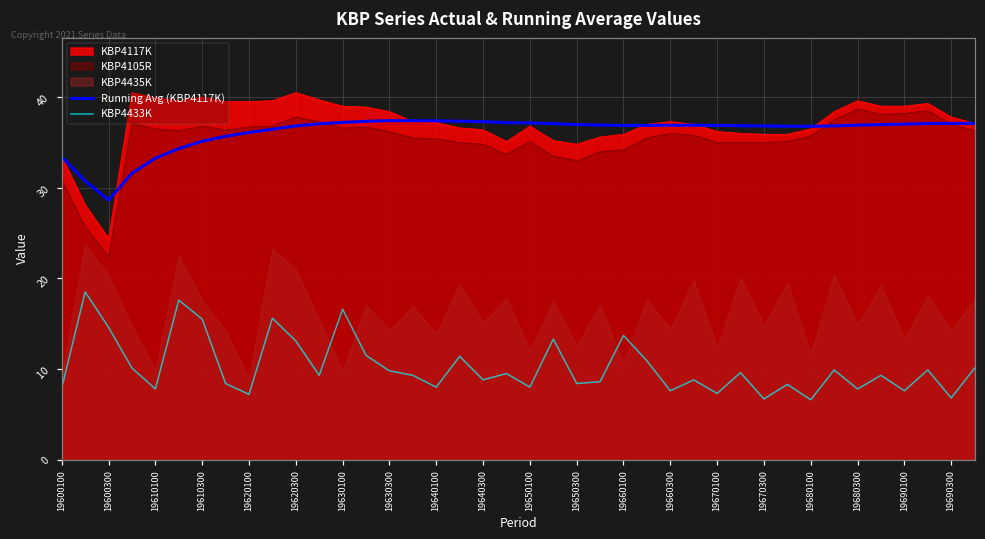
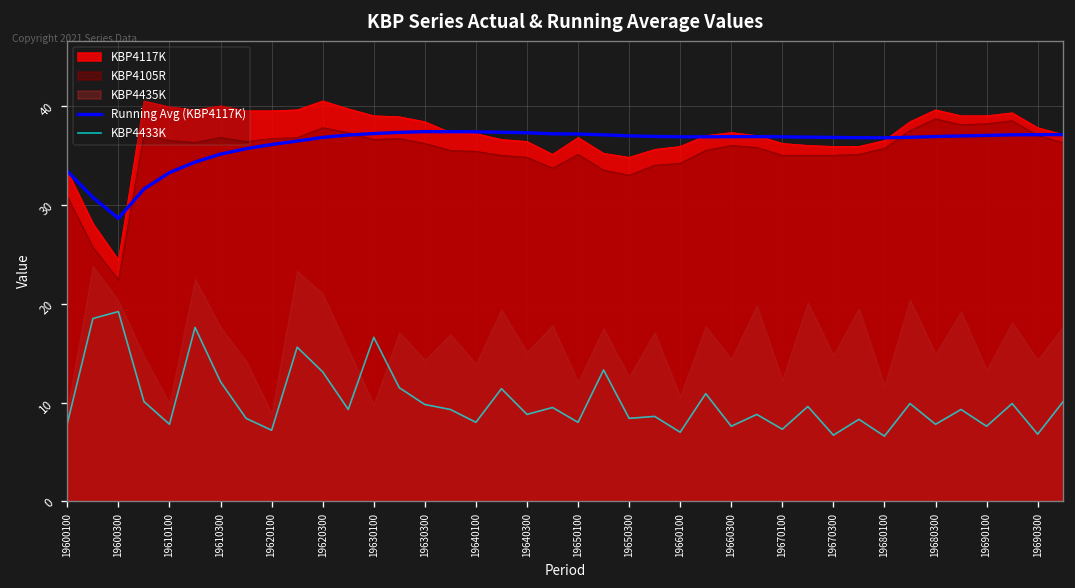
KBP4433K, 19600300: 15 -> 19
KBP4433K, 19610300: 16 -> 12
KBP4433K, 19660100: 14 -> 7
